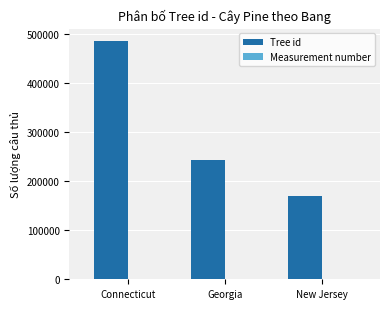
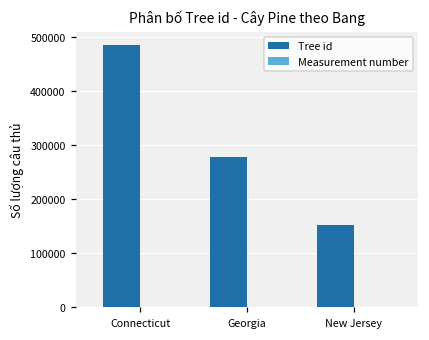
Tree id, Georgia: 240000 -> 280000
Tree id, New Jersey: 170000 -> 150000
